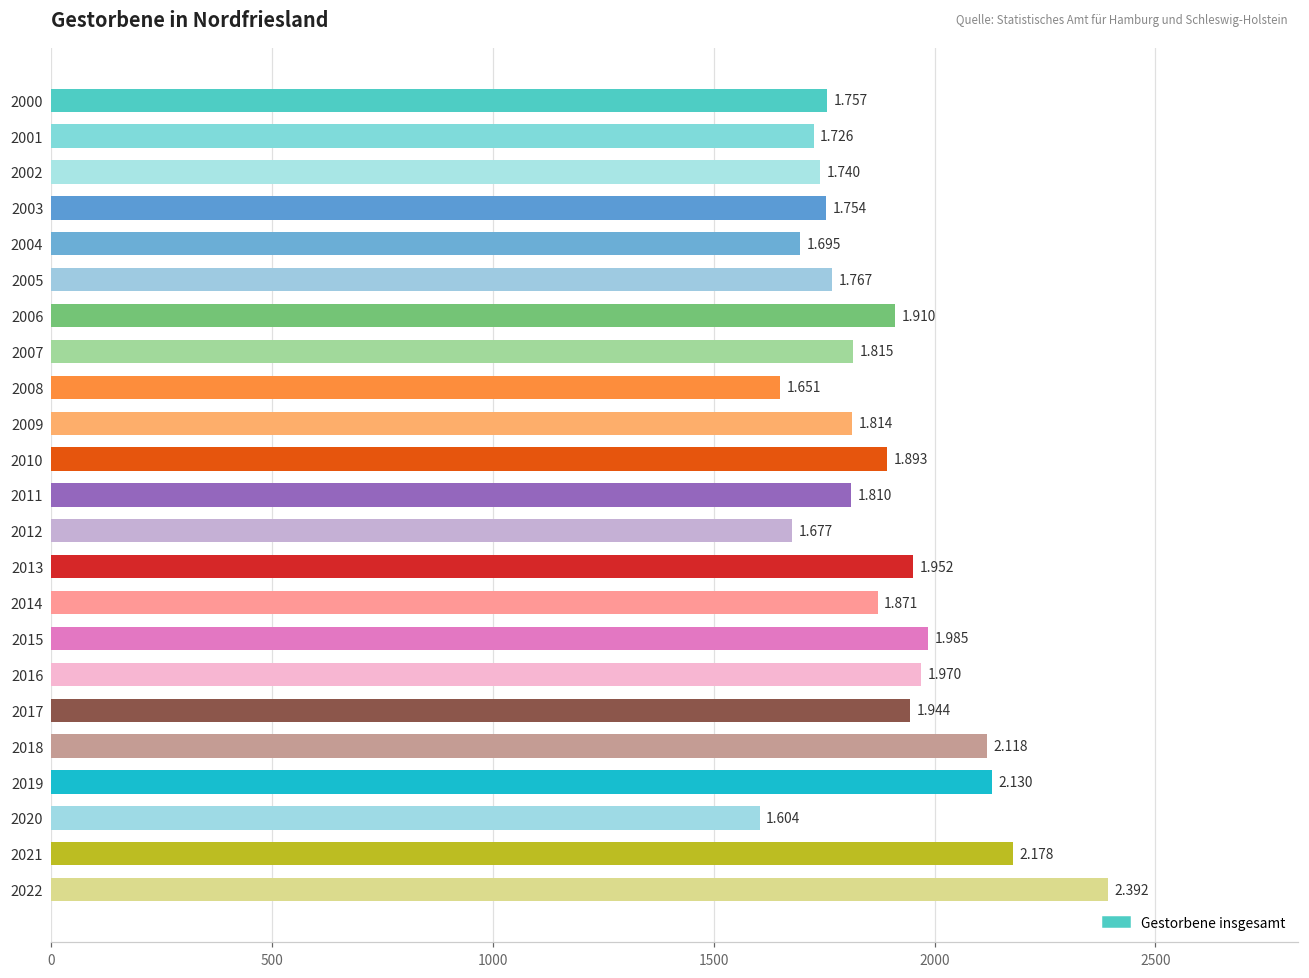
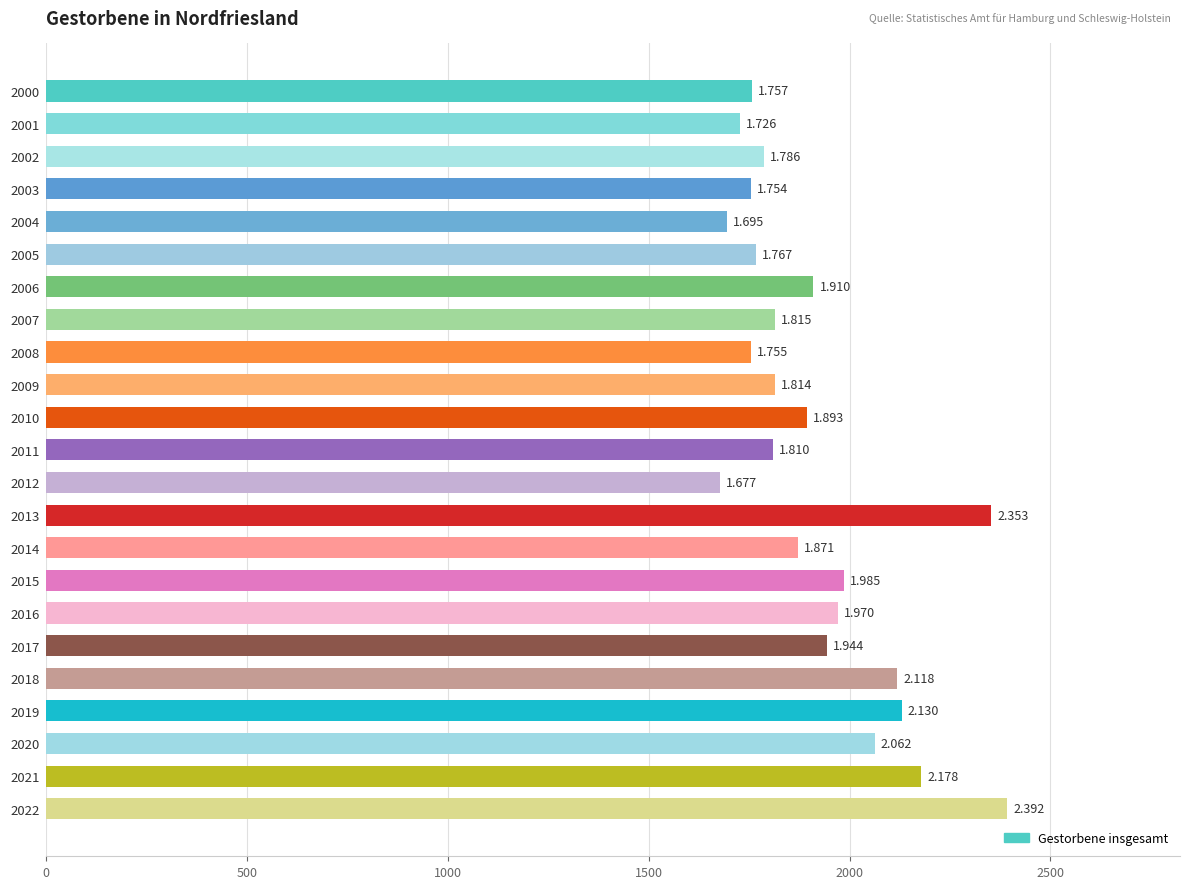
2002: 1.740 -> 1.786
2008: 1.651 -> 1.755
2013: 1.952 -> 2.353
2020: 1.604 -> 2.062
